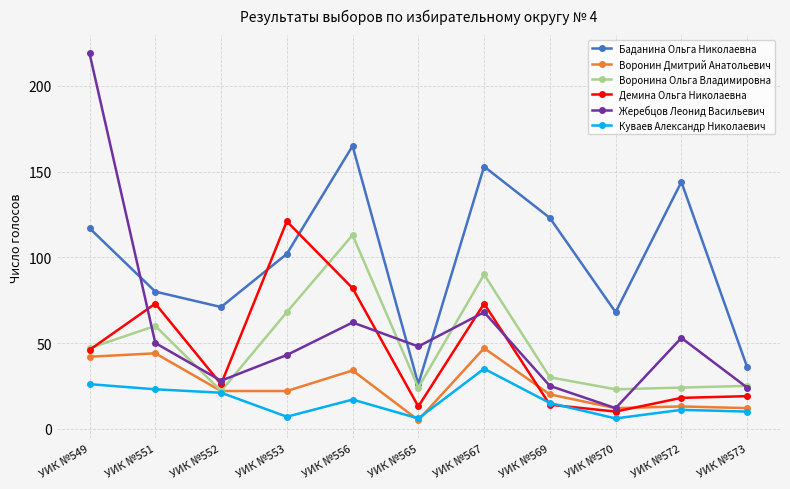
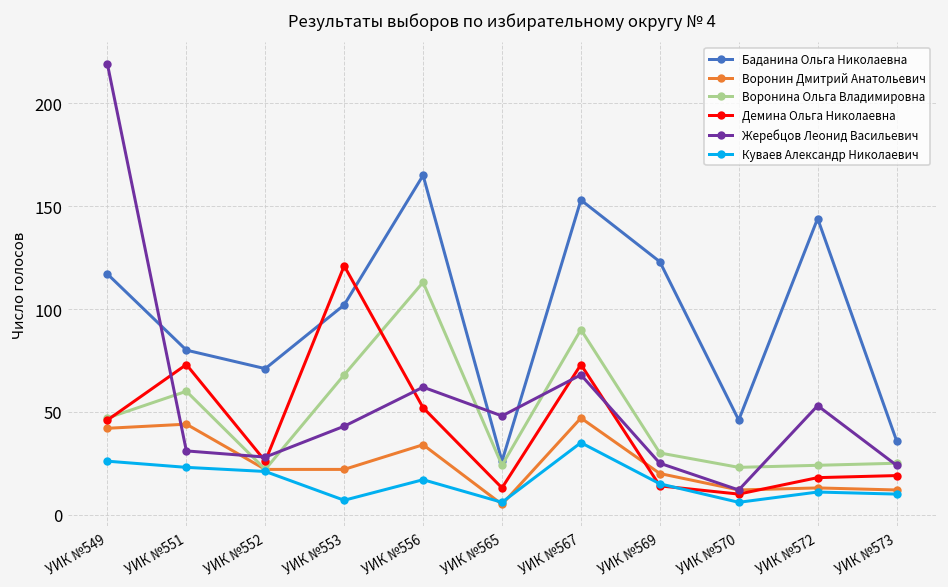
Жеребцов Леонид Васильевич, УИК №551: 50 -> 31
Демина Ольга Николаевна, УИК №556: 82 -> 52
Баданина Ольга Николаевна, УИК №570: 68 -> 46
